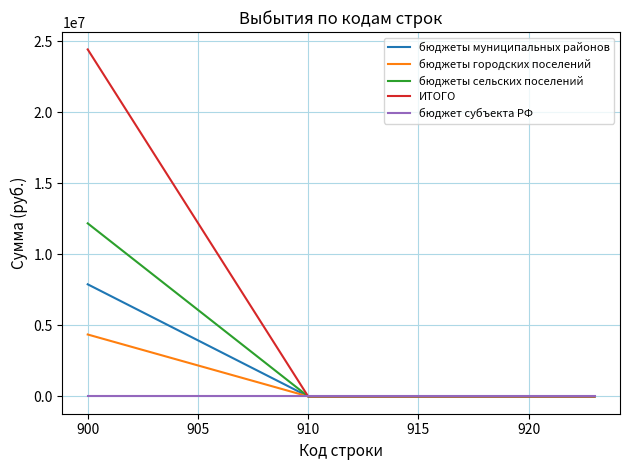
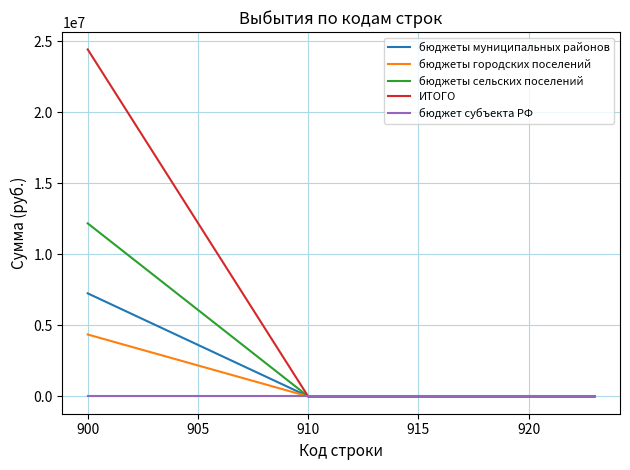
бюджеты муниципальных районов, 900: 7900000 -> 7200000
